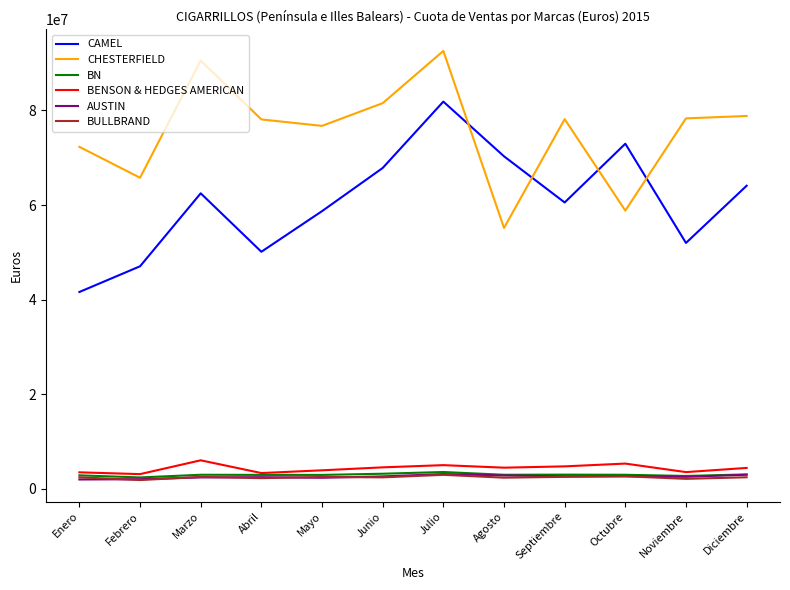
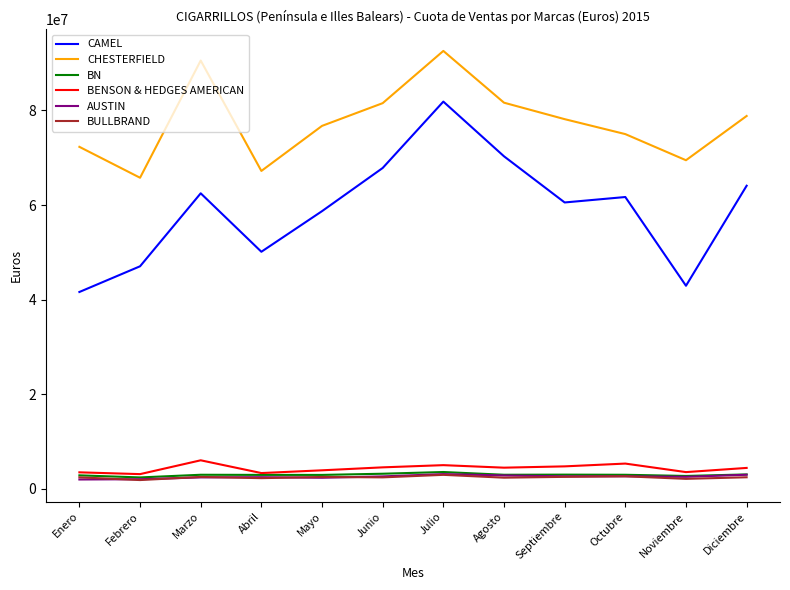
CHESTERFIELD, Abril: 78000000 -> 67000000
CHESTERFIELD, Agosto: 55000000 -> 82000000
CAMEL, Octubre: 73000000 -> 62000000
CHESTERFIELD, Octubre: 59000000 -> 75000000
CAMEL, Noviembre: 52000000 -> 43000000
CHESTERFIELD, Noviembre: 78000000 -> 69000000
